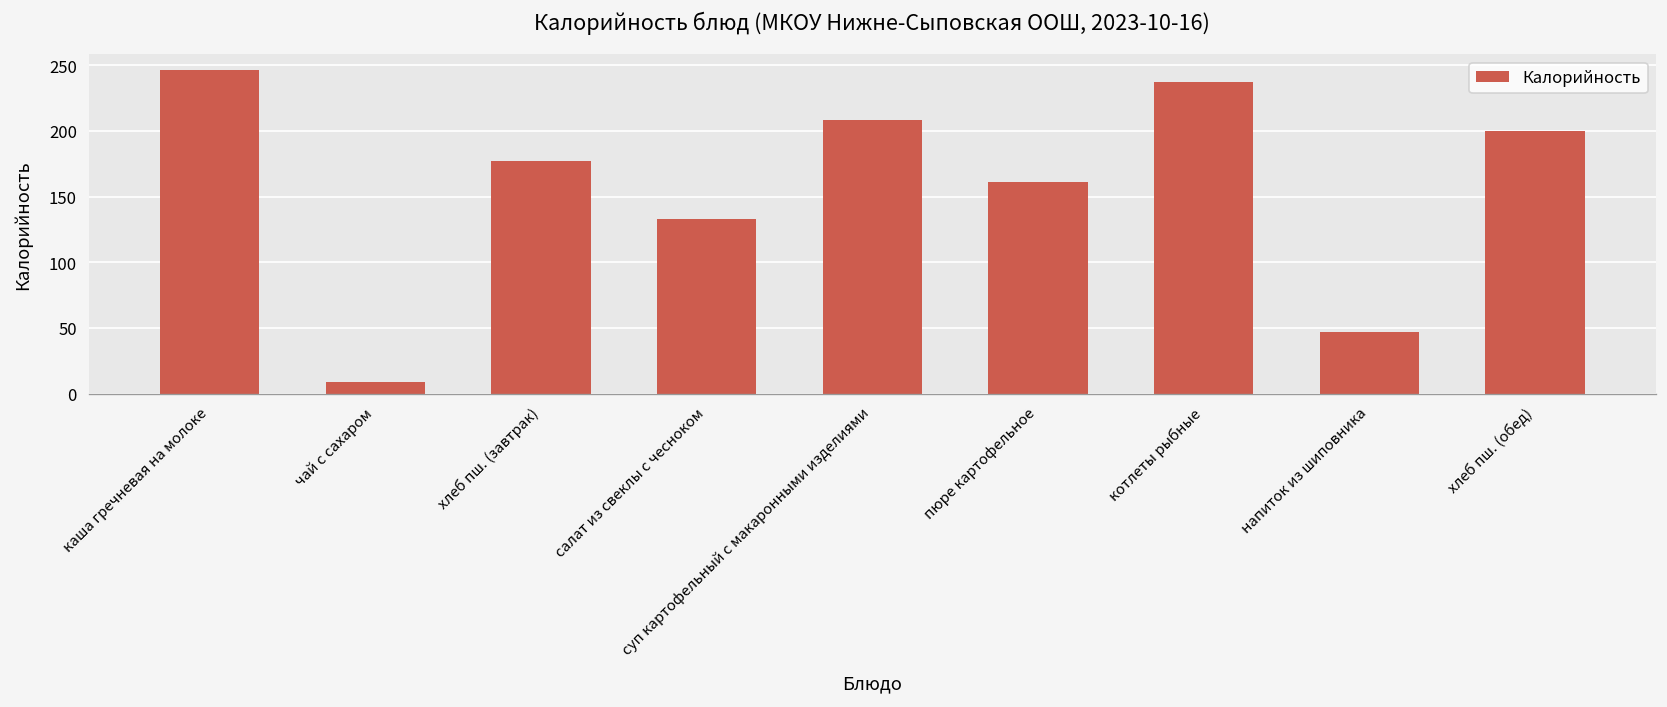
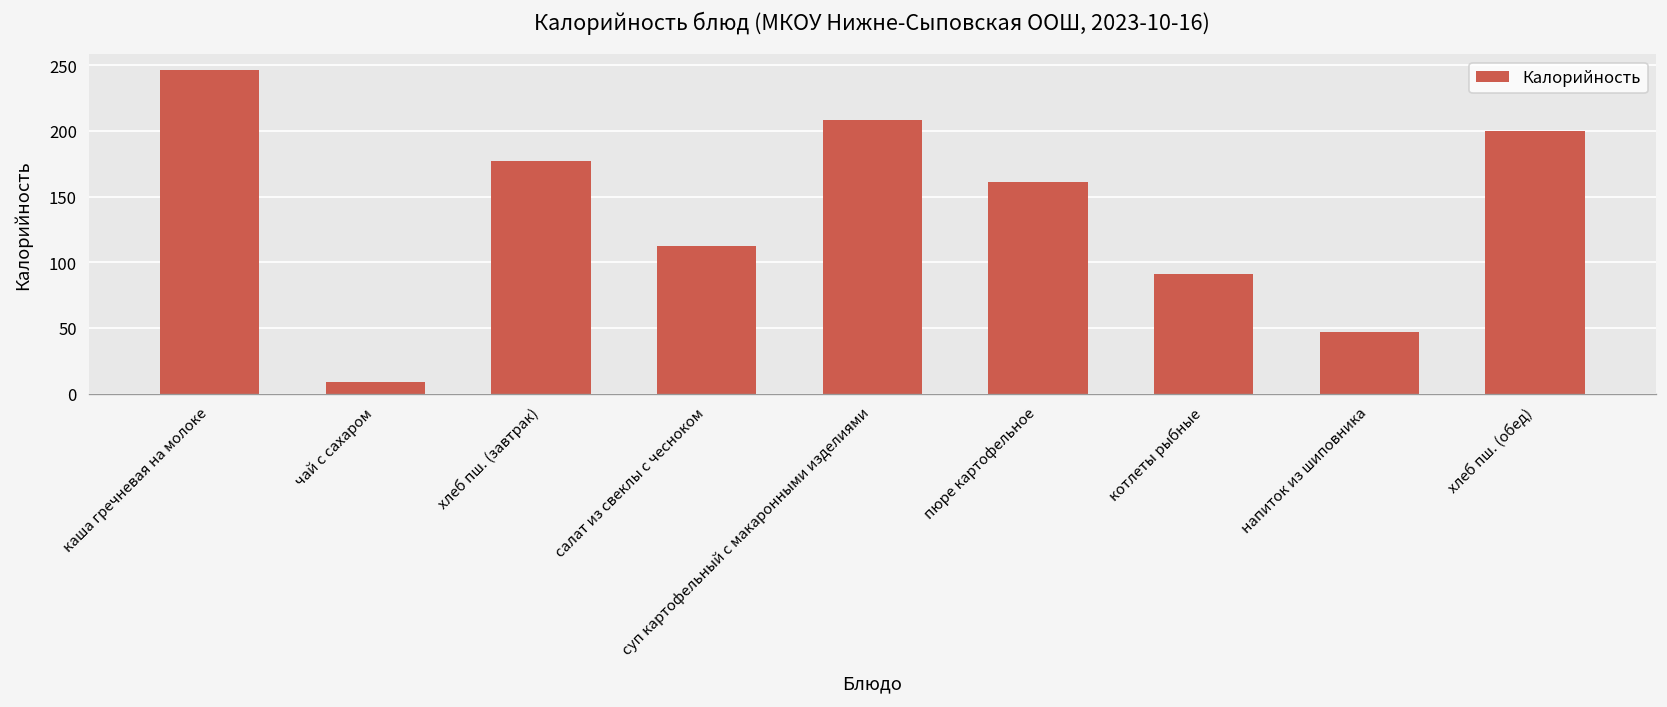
салат из свеклы с чесноком: 133 -> 112
котлеты рыбные: 237 -> 91
